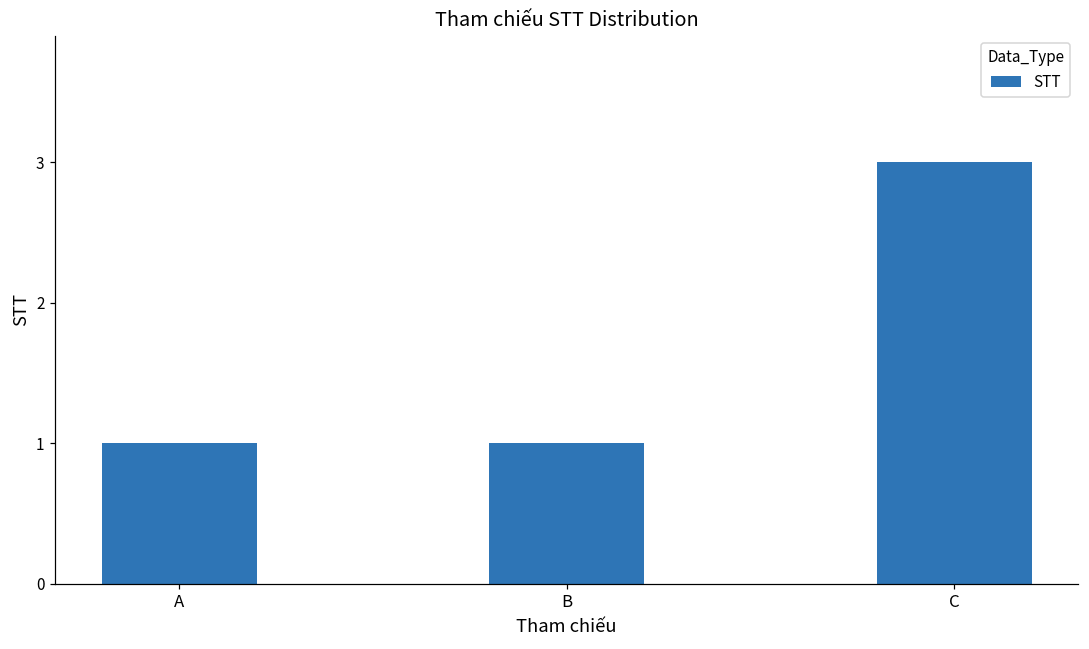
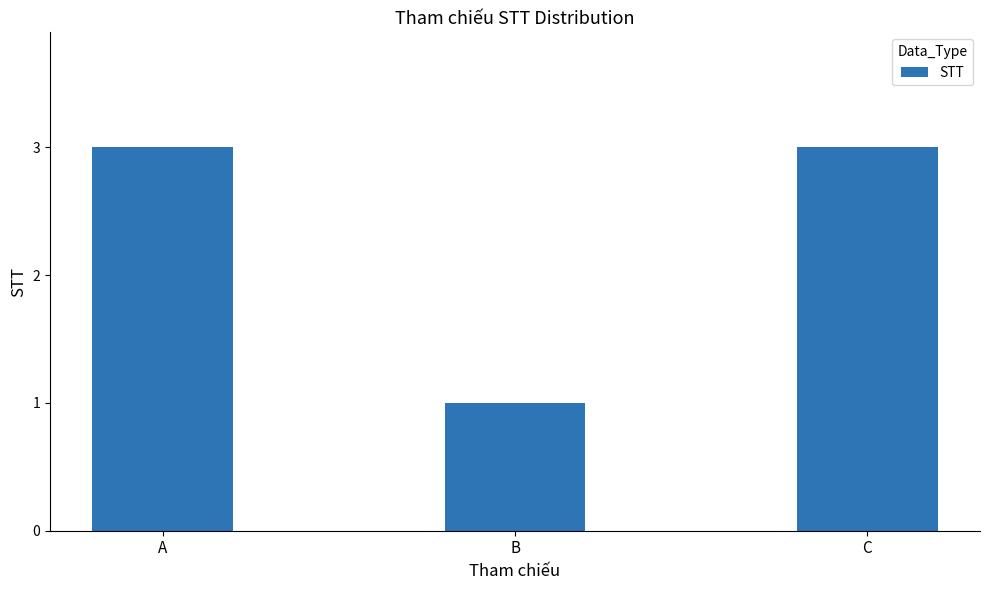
A: 1 -> 3
